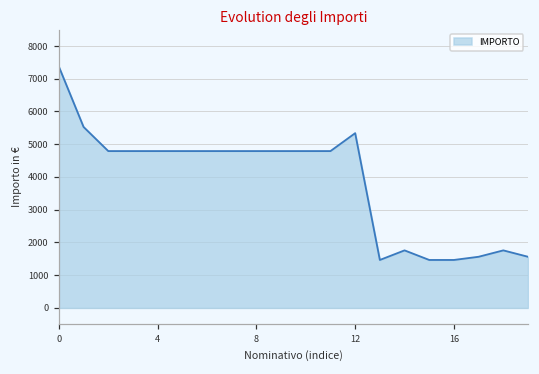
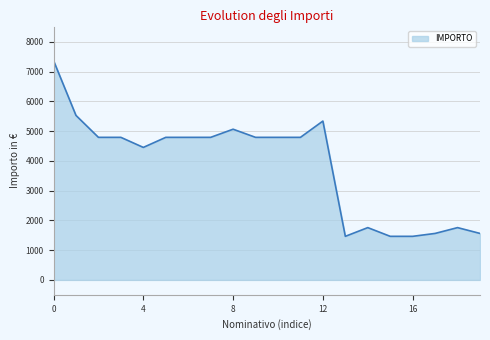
4: 4800 -> 4500
8: 4800 -> 5100
